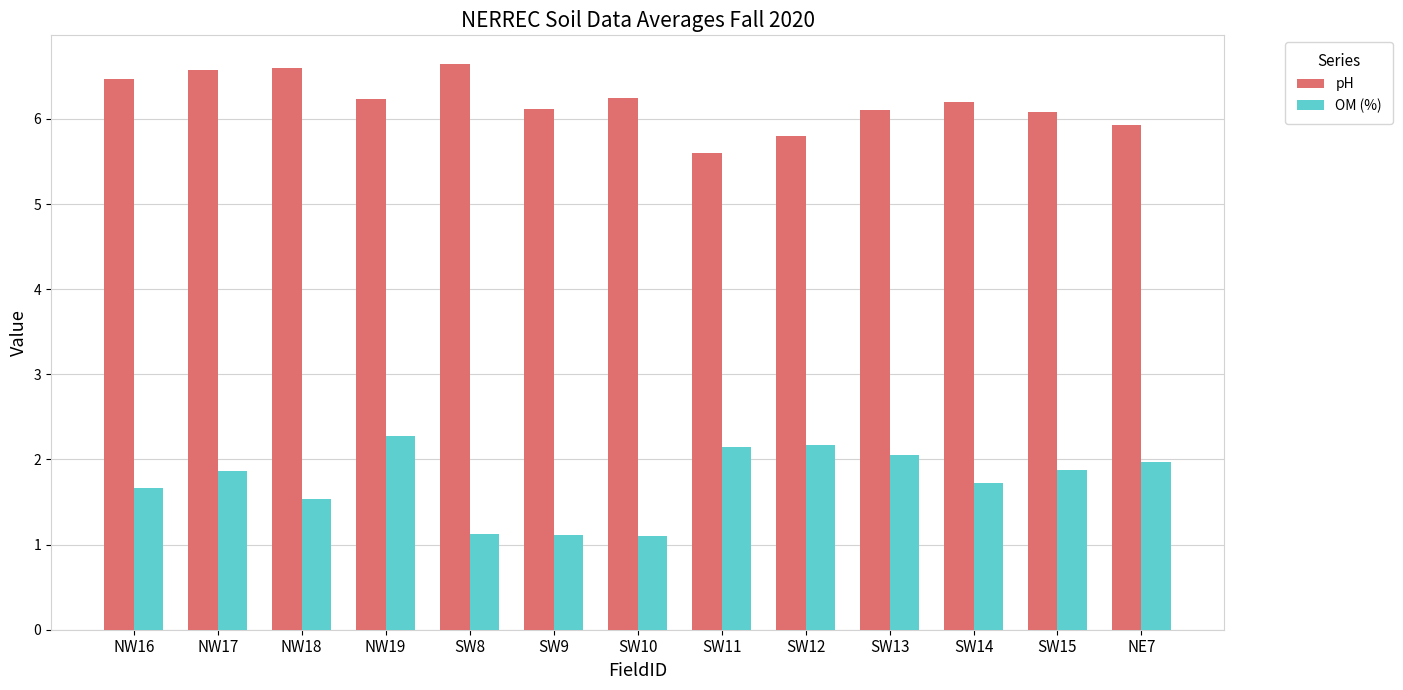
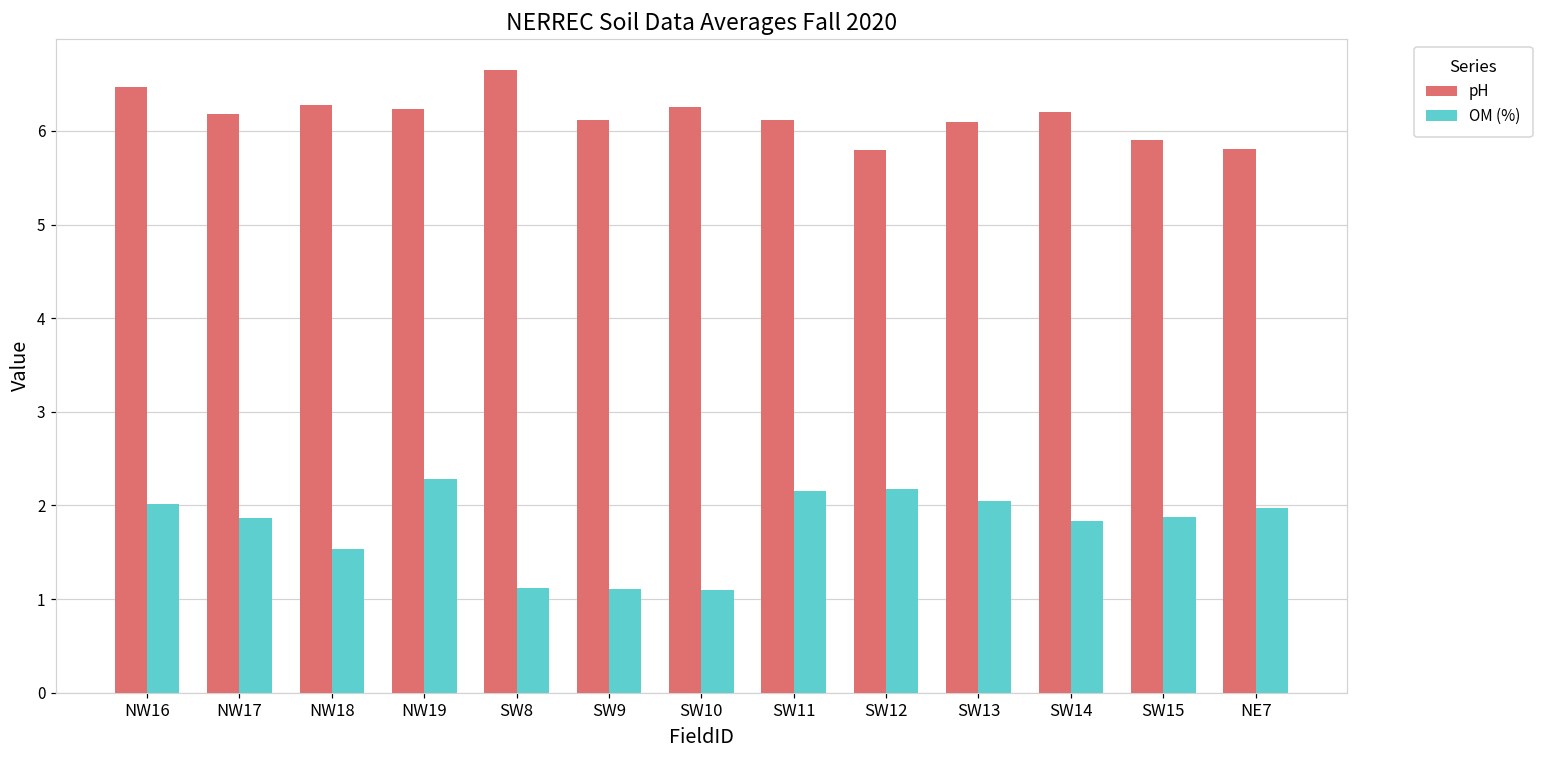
OM (%), NW16: 1.7 -> 2.0
pH, NW17: 6.6 -> 6.2
pH, NW18: 6.6 -> 6.3
pH, SW11: 5.6 -> 6.1
OM (%), SW14: 1.7 -> 1.8
pH, SW15: 6.1 -> 5.9
pH, NE7: 5.9 -> 5.8
